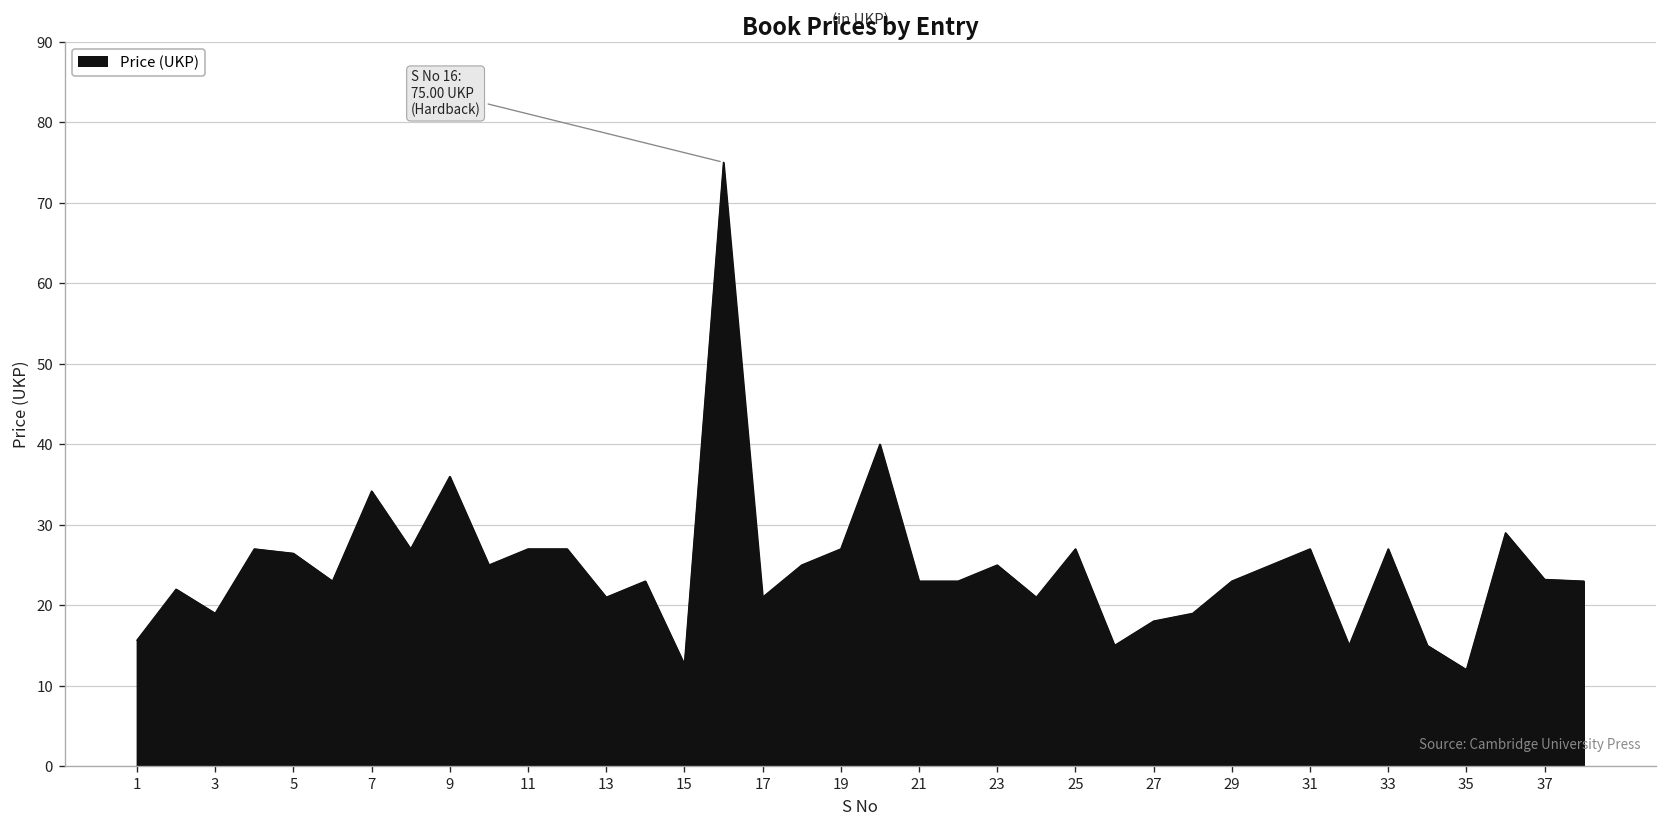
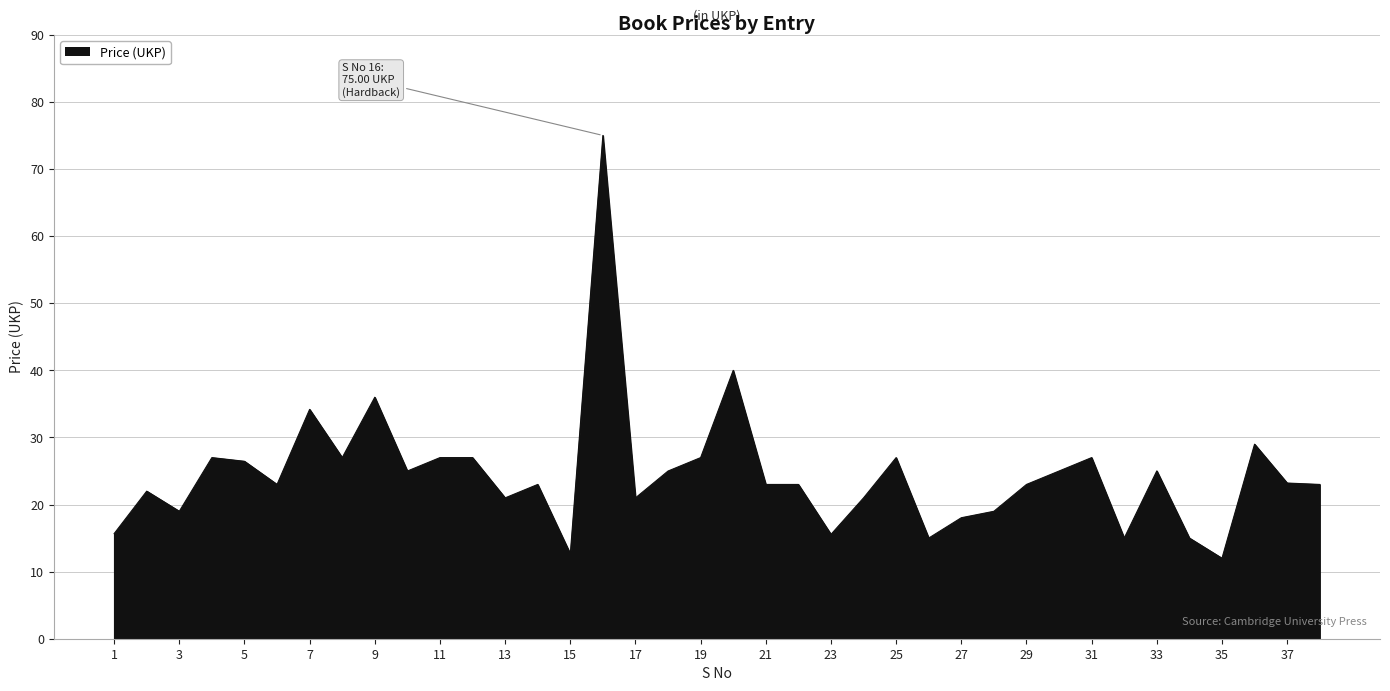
23: 25 -> 16
33: 27 -> 25
